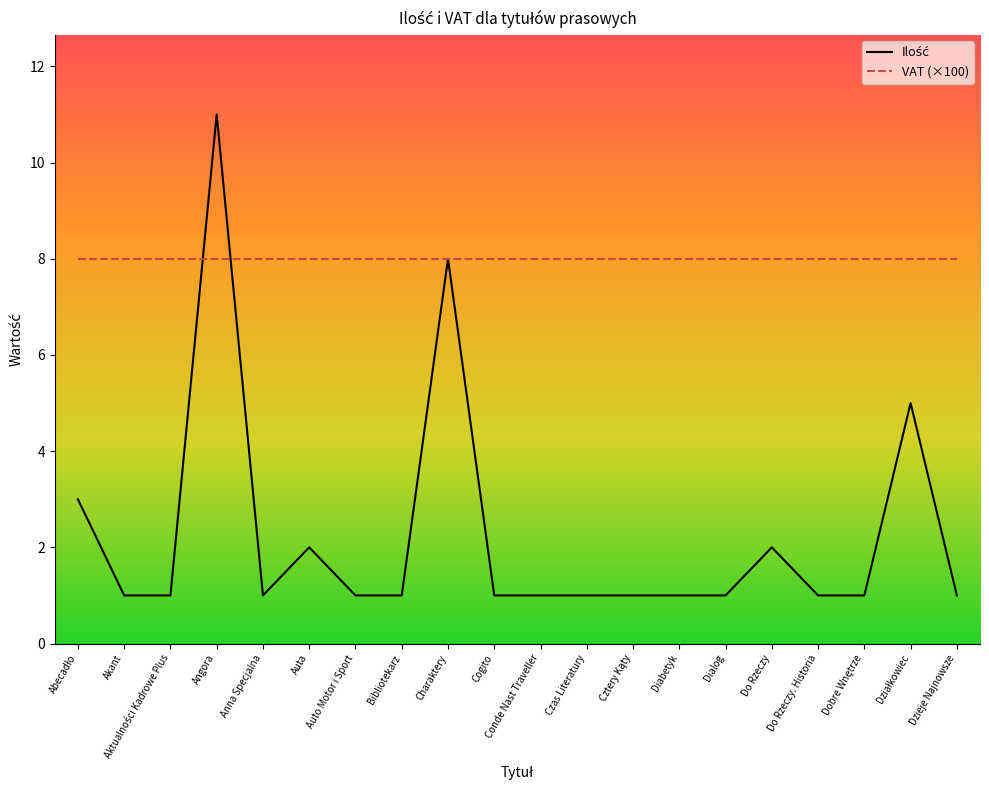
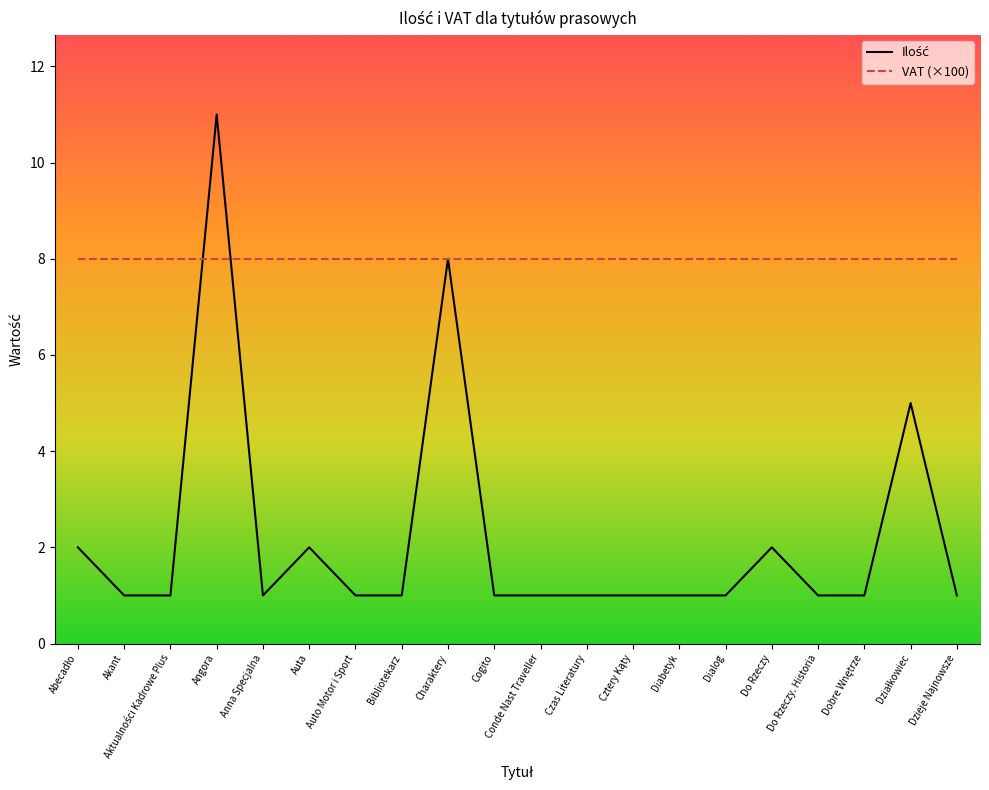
Ilość, Abecadło: 3 -> 2
